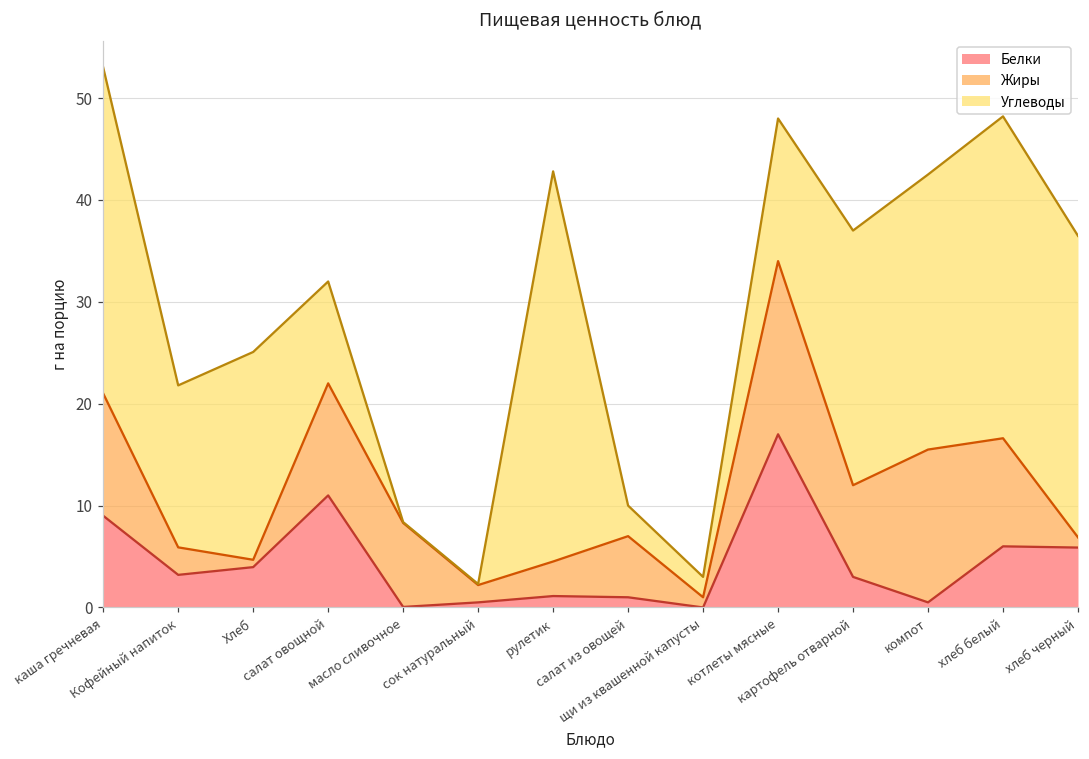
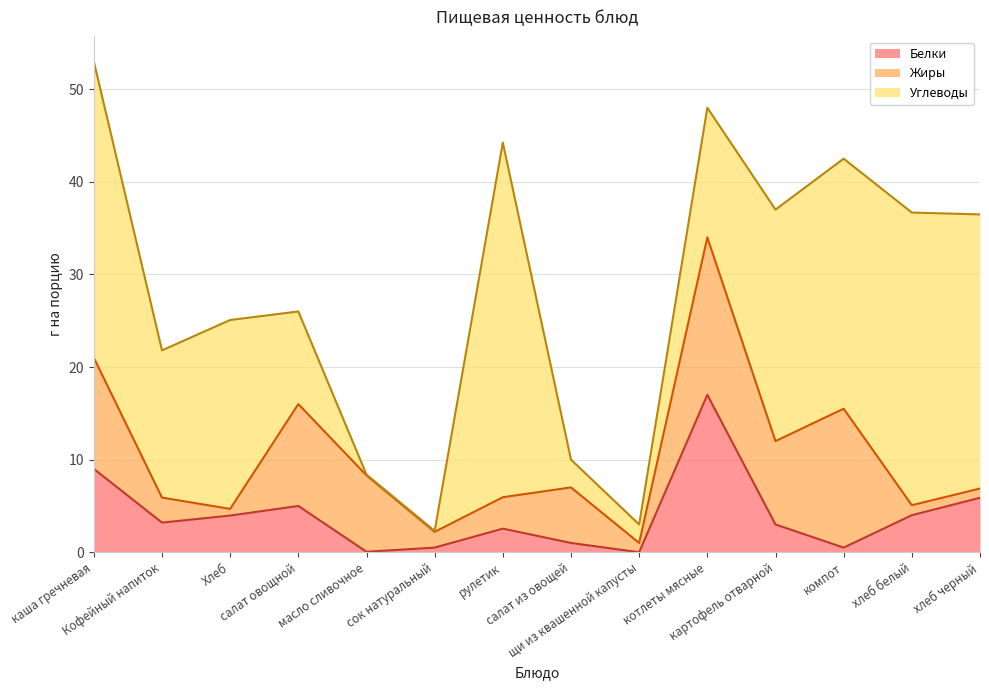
Белки, салат овощной: 11 -> 5
Белки, рулетик: 1 -> 3
Белки, хлеб белый: 6 -> 4
Жиры, хлеб белый: 11 -> 1
